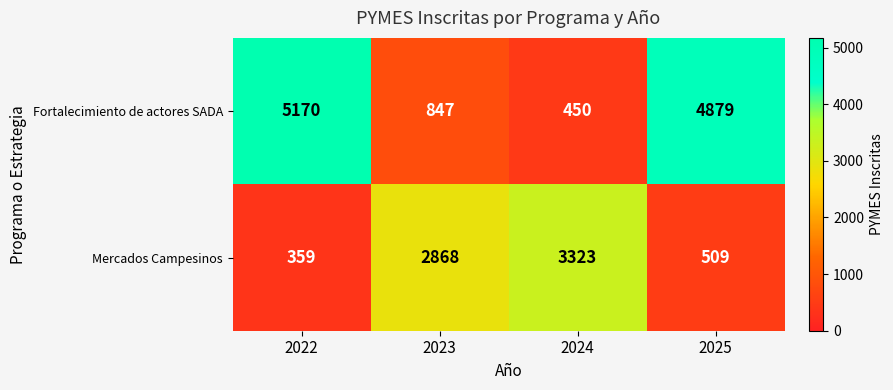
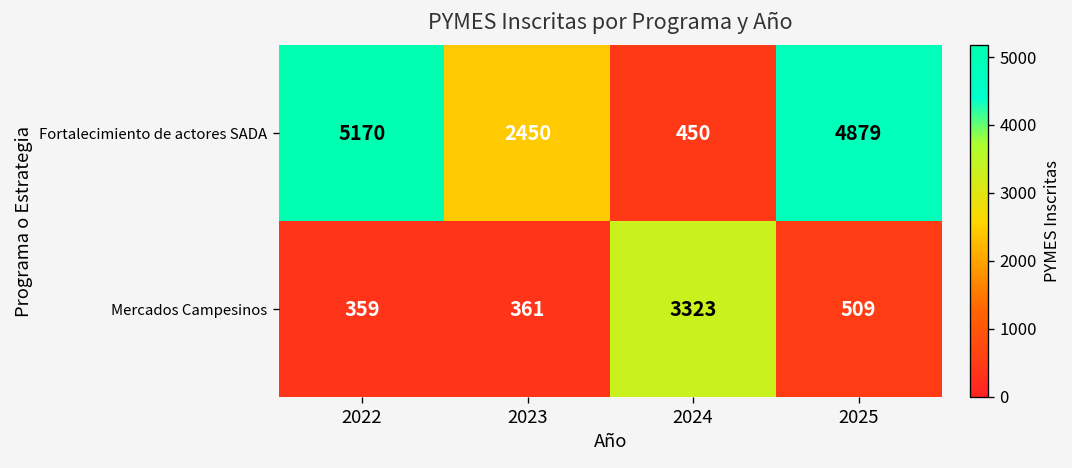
Fortalecimiento de actores SADA, 2023: 847 -> 2450
Mercados Campesinos, 2023: 2868 -> 361
